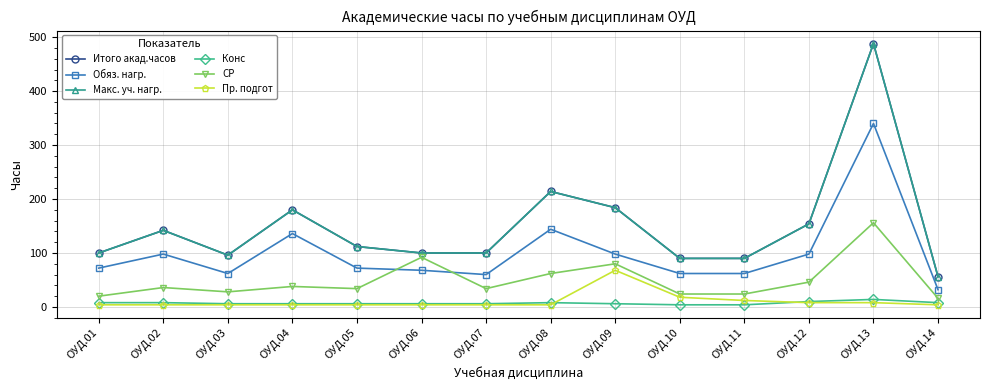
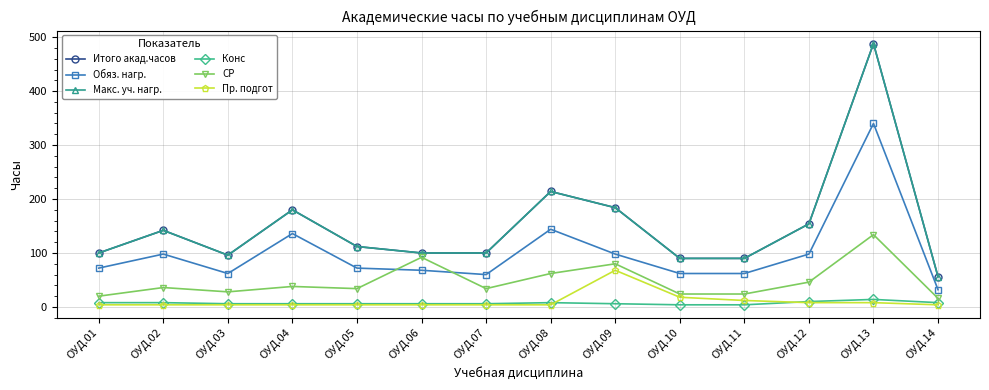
СР, ОУД.13: 160 -> 130
